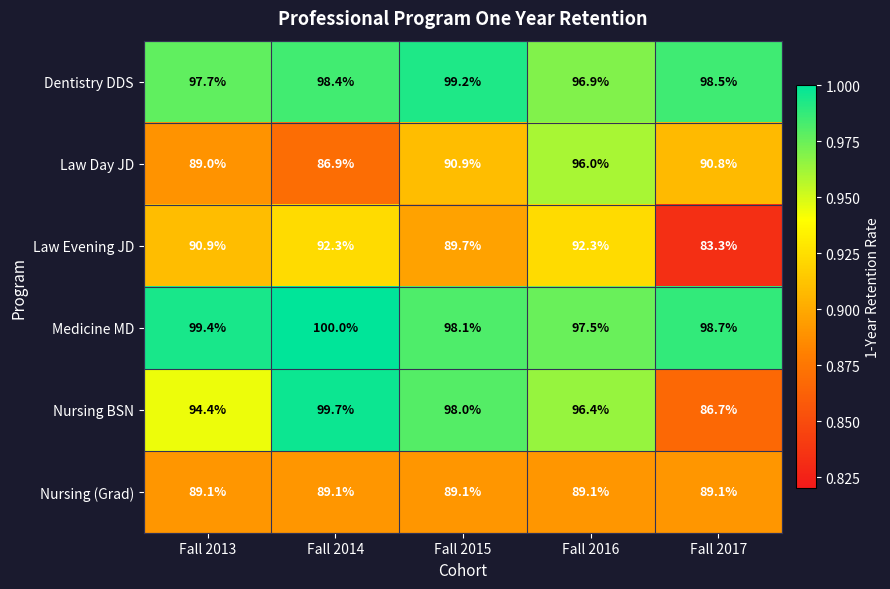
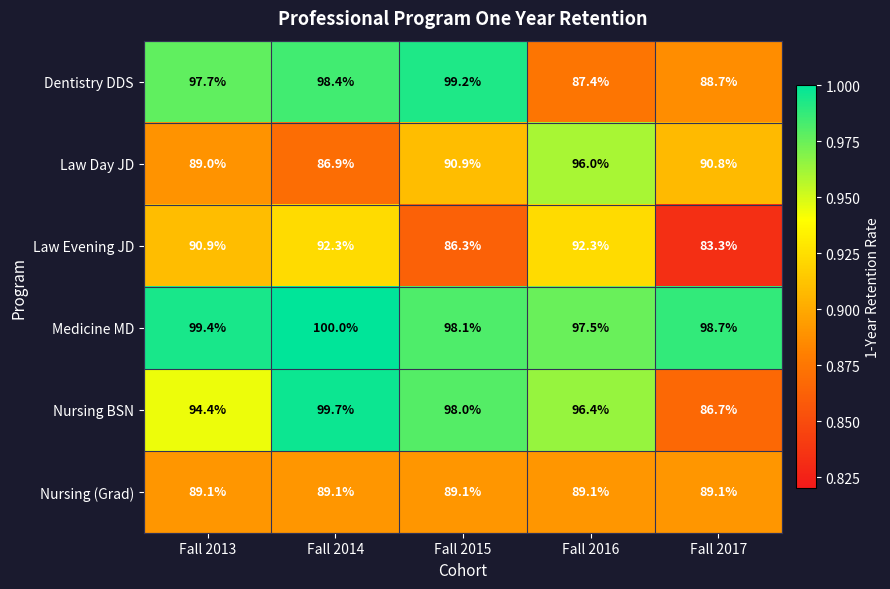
Dentistry DDS, Fall 2016: 96.9% -> 87.4%
Dentistry DDS, Fall 2017: 98.5% -> 88.7%
Law Evening JD, Fall 2015: 89.7% -> 86.3%
